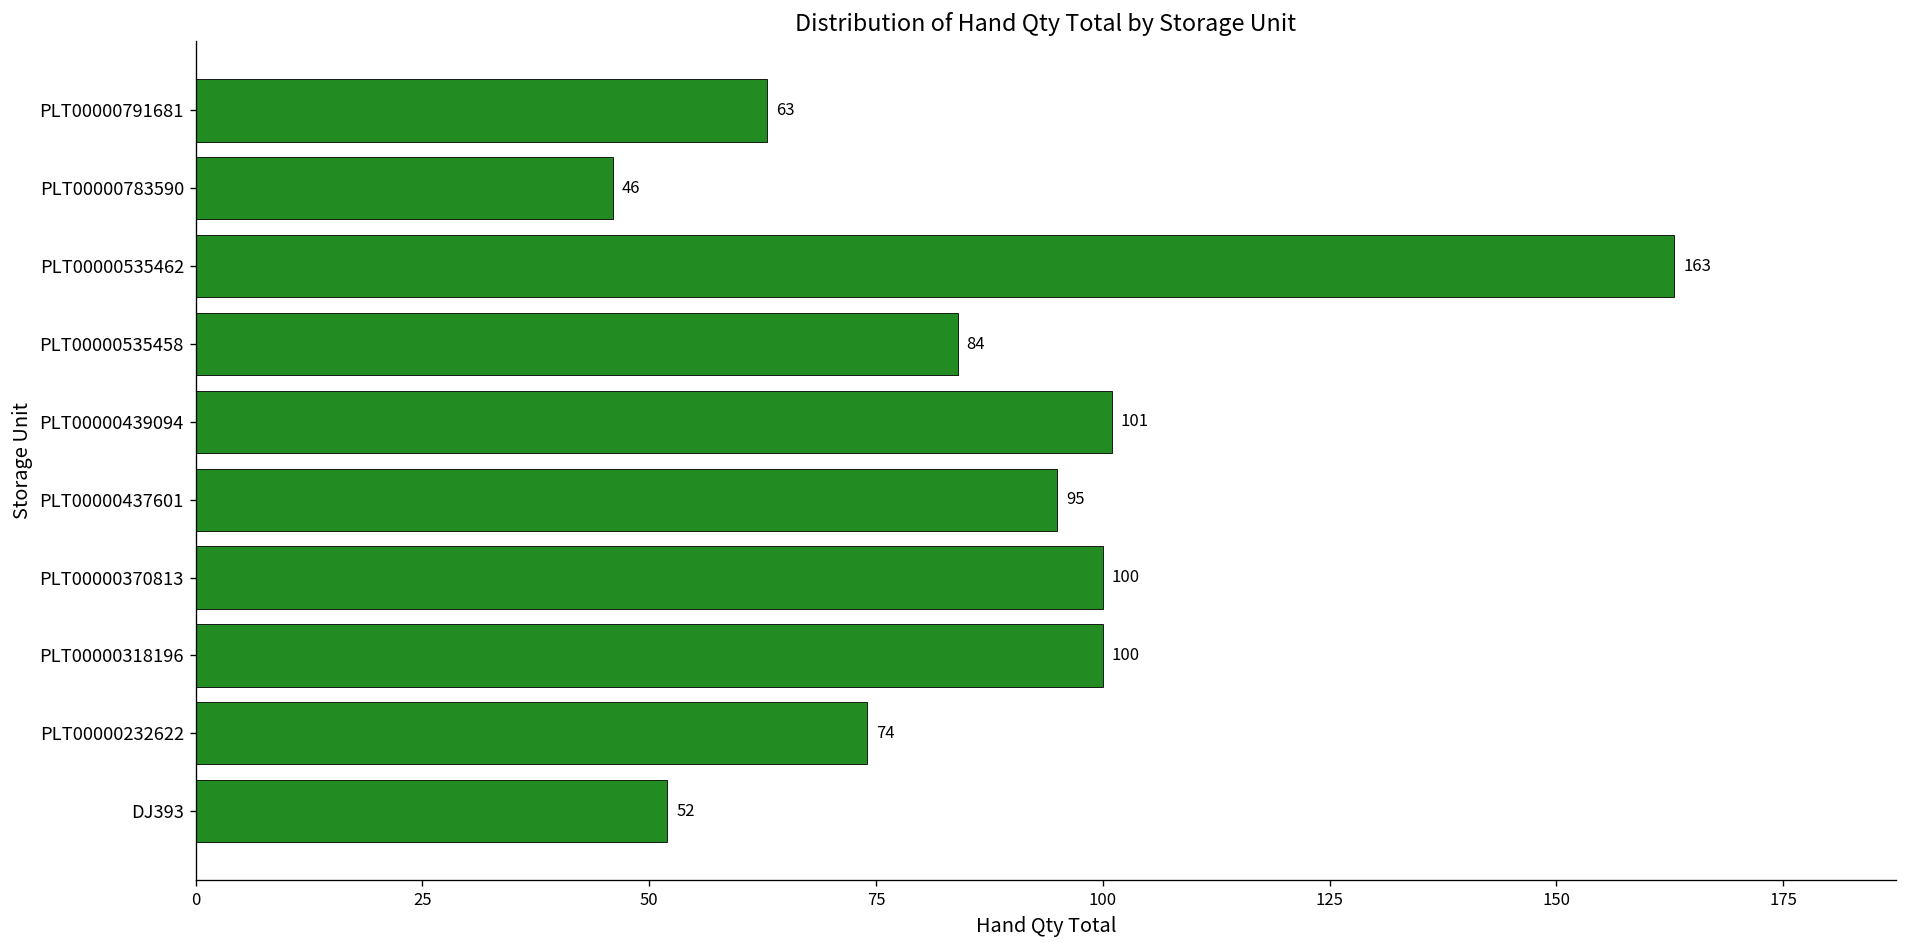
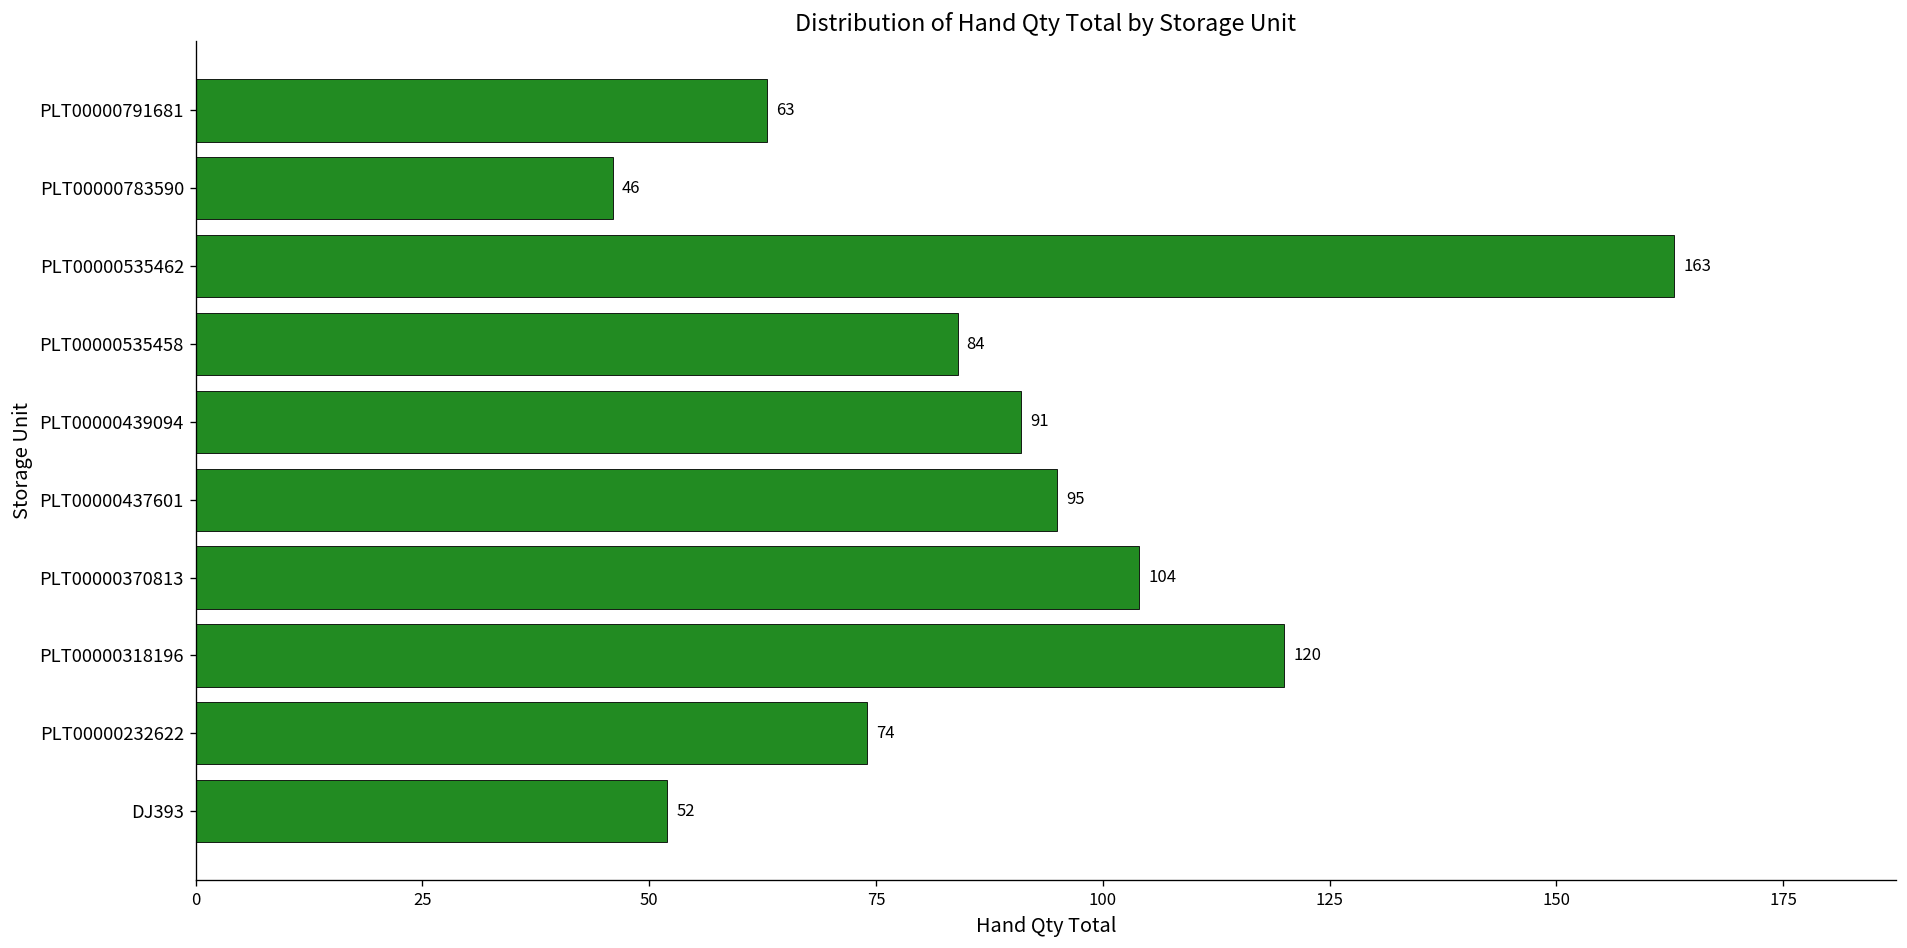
PLT00000439094: 101 -> 91
PLT00000370813: 100 -> 104
PLT00000318196: 100 -> 120
